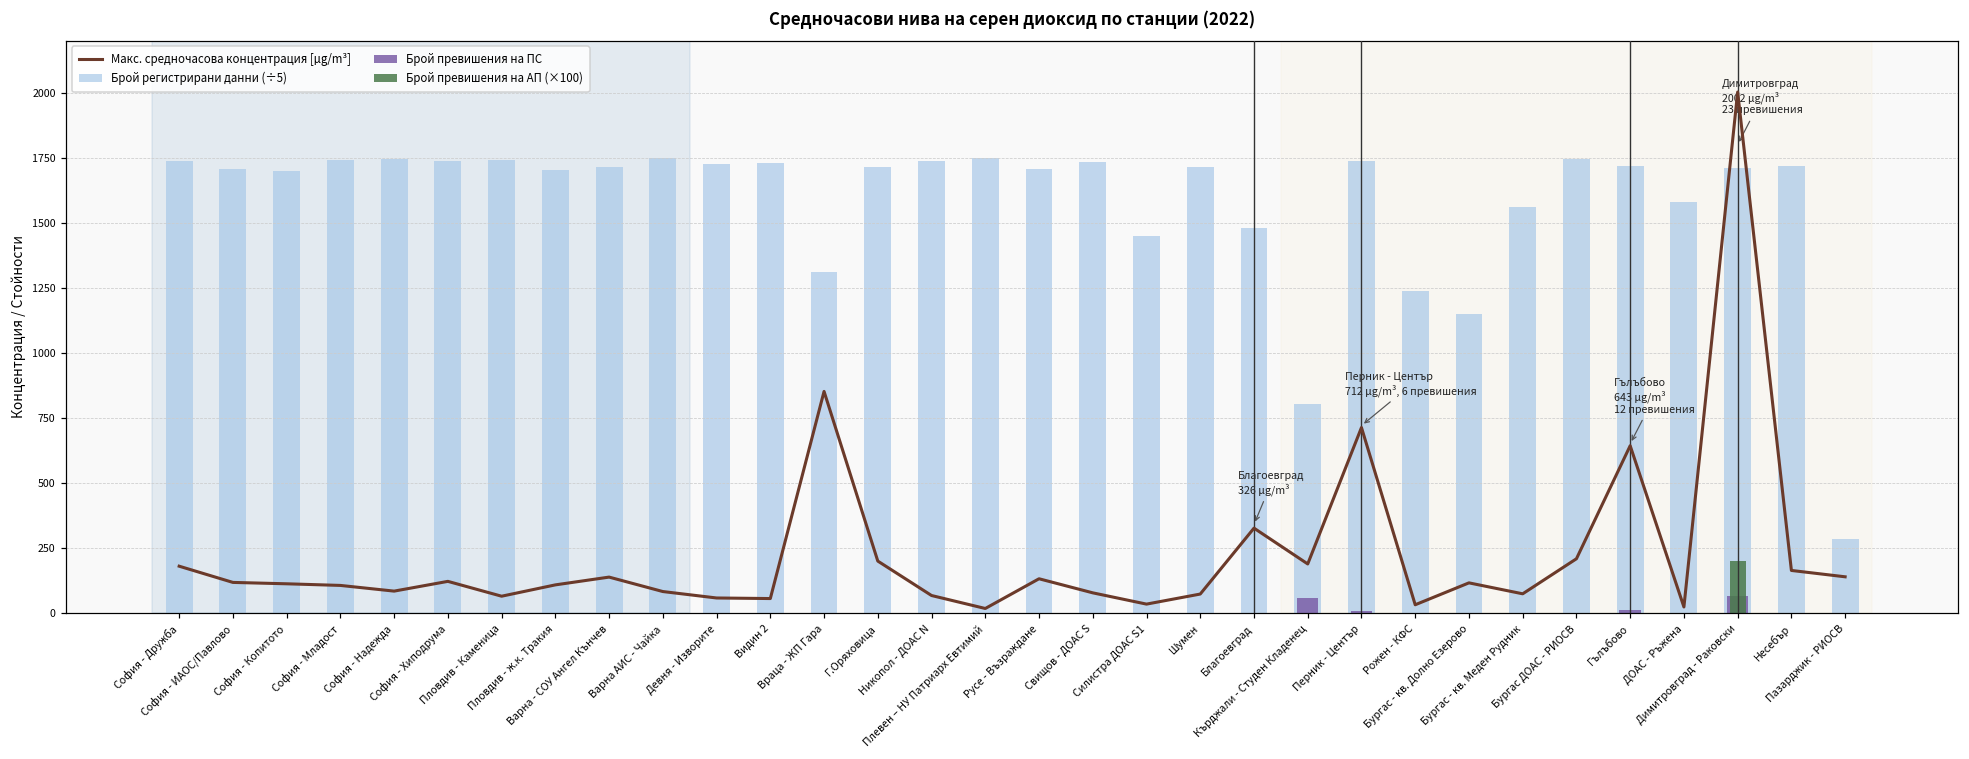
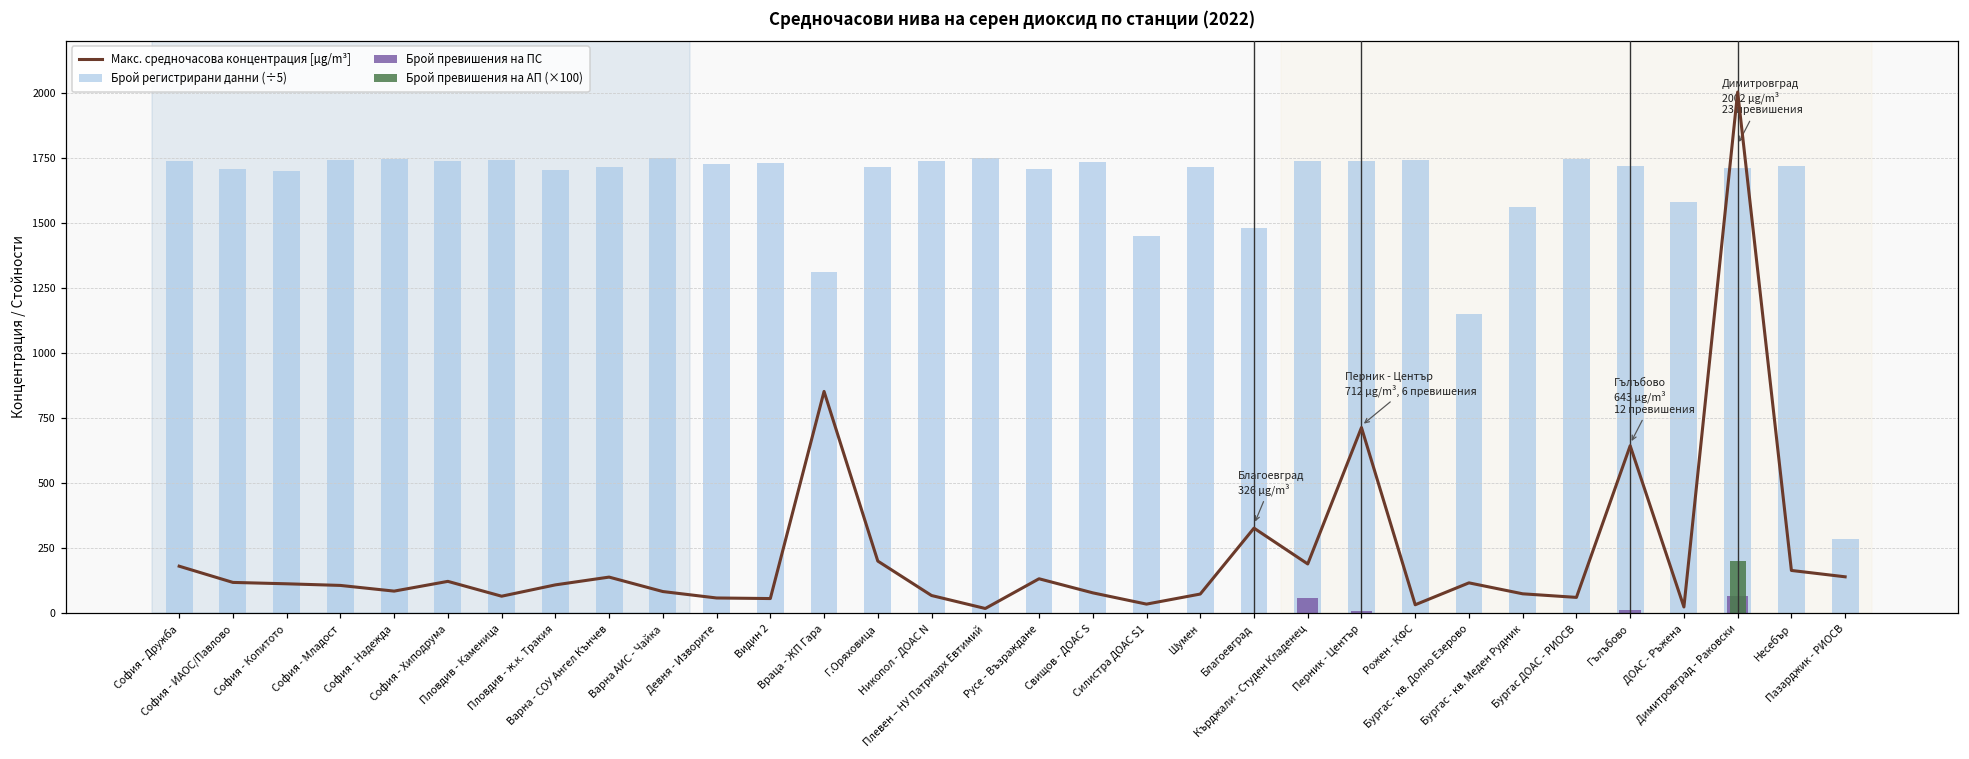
Брой регистрирани данни (÷5), Кърджали - Студен Кладенец: 800 -> 1740
Брой регистрирани данни (÷5), Рожен - КФС: 1240 -> 1740
Макс. средночасова концентрация [µg/m³], Бургас ДОАС - РИОСВ: 210 -> 60
